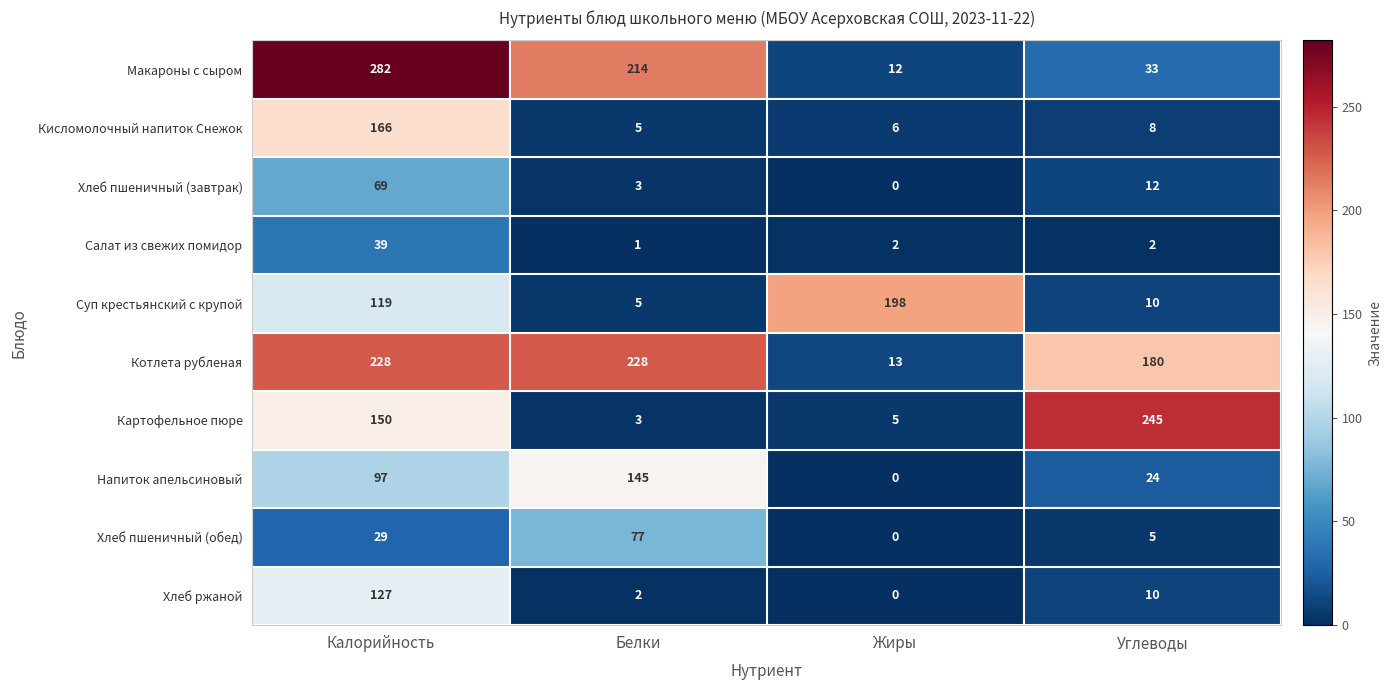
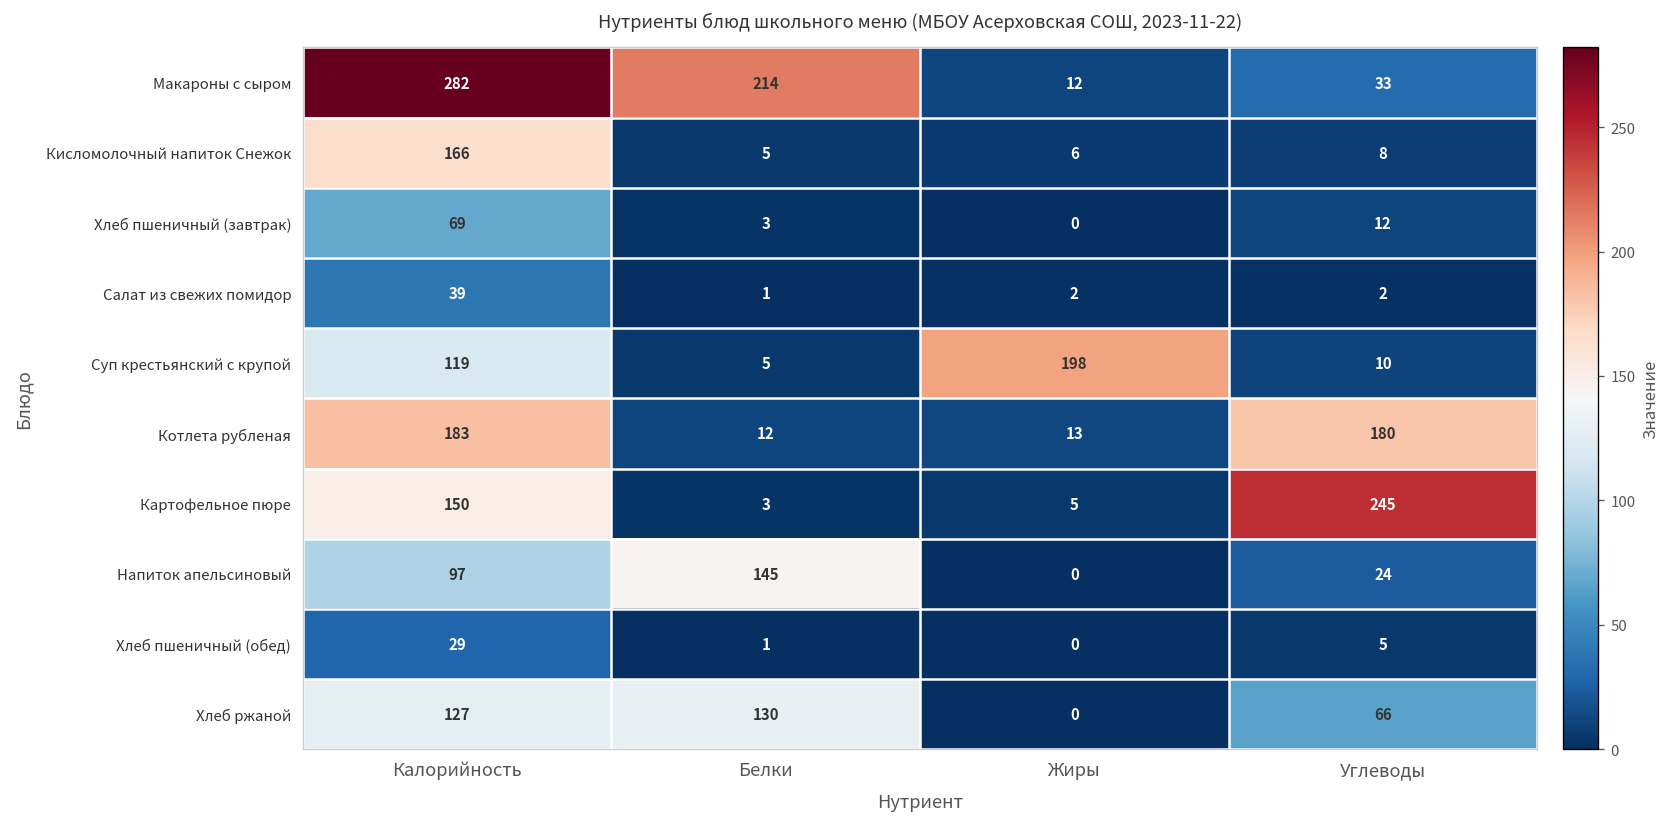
Котлета рубленая, Калорийность: 228 -> 183
Котлета рубленая, Белки: 228 -> 12
Хлеб пшеничный (обед), Белки: 77 -> 1
Хлеб ржаной, Белки: 2 -> 130
Хлеб ржаной, Углеводы: 10 -> 66
